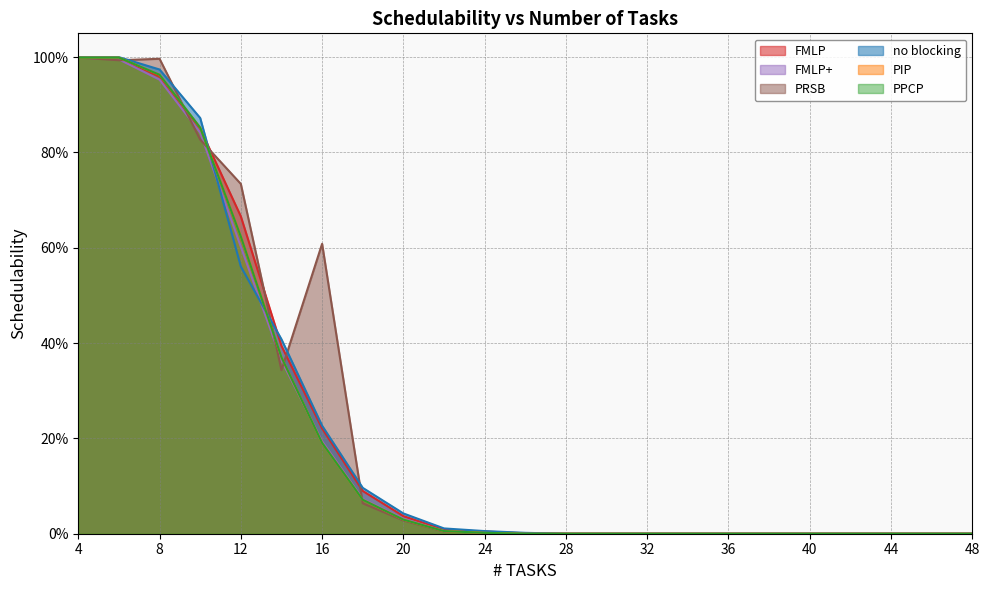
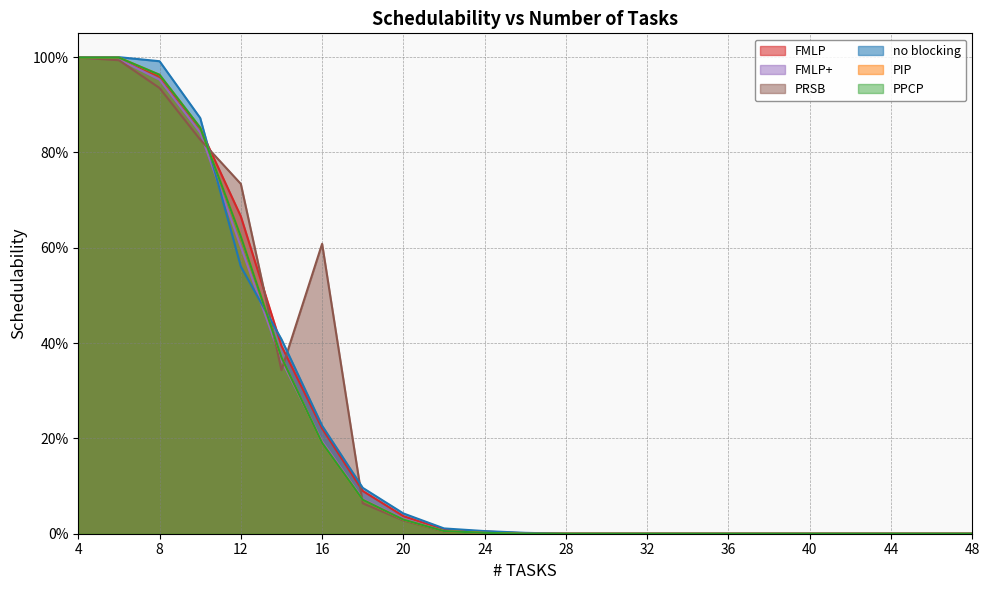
PRSB, 8: 100% -> 94%
no blocking, 8: 97% -> 99%
